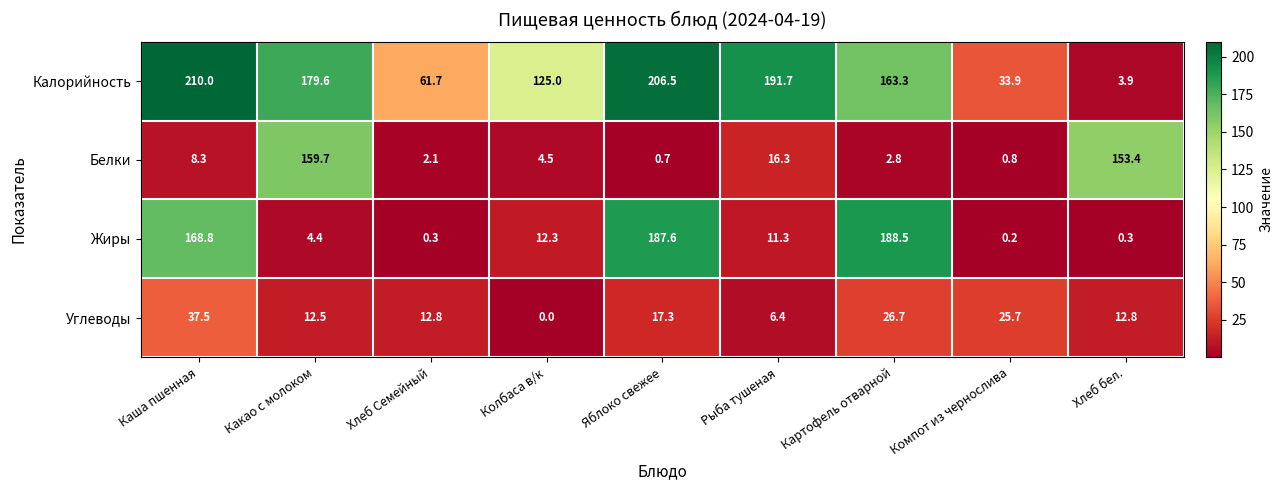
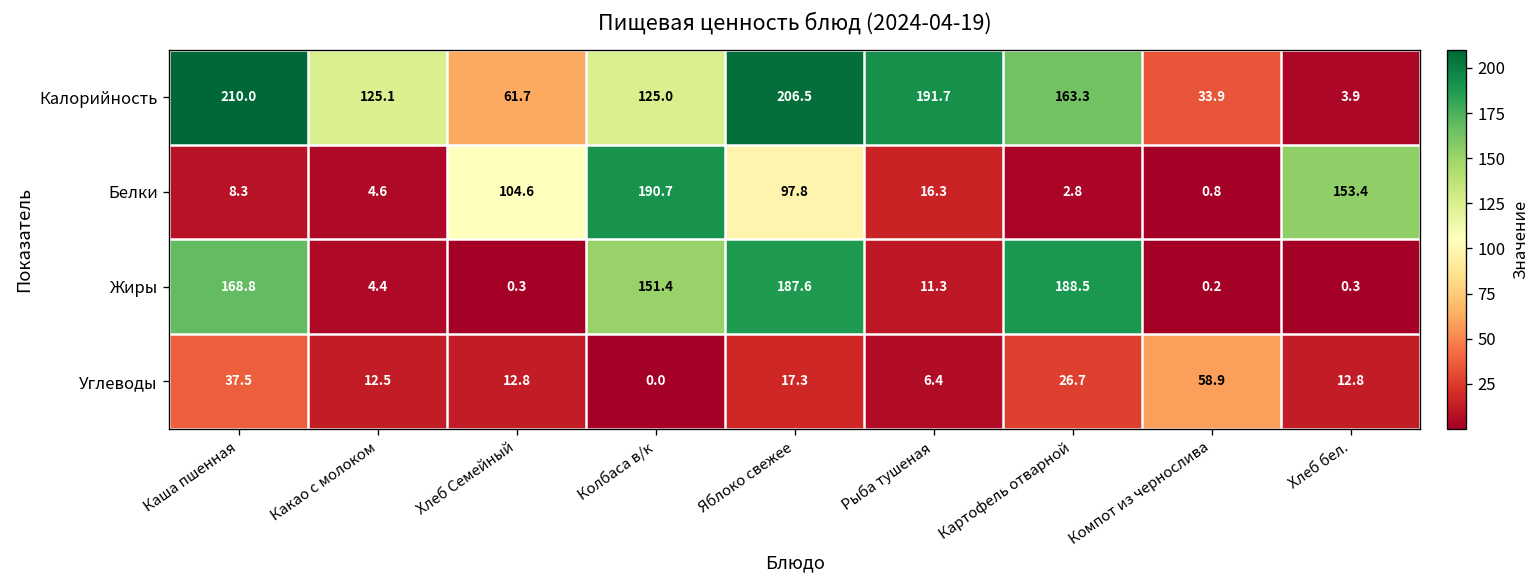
Калорийность, Какао с молоком: 179.6 -> 125.1
Белки, Какао с молоком: 159.7 -> 4.6
Белки, Хлеб Семейный: 2.1 -> 104.6
Белки, Колбаса в/к: 4.5 -> 190.7
Белки, Яблоко свежее: 0.7 -> 97.8
Жиры, Колбаса в/к: 12.3 -> 151.4
Углеводы, Компот из чернослива: 25.7 -> 58.9
